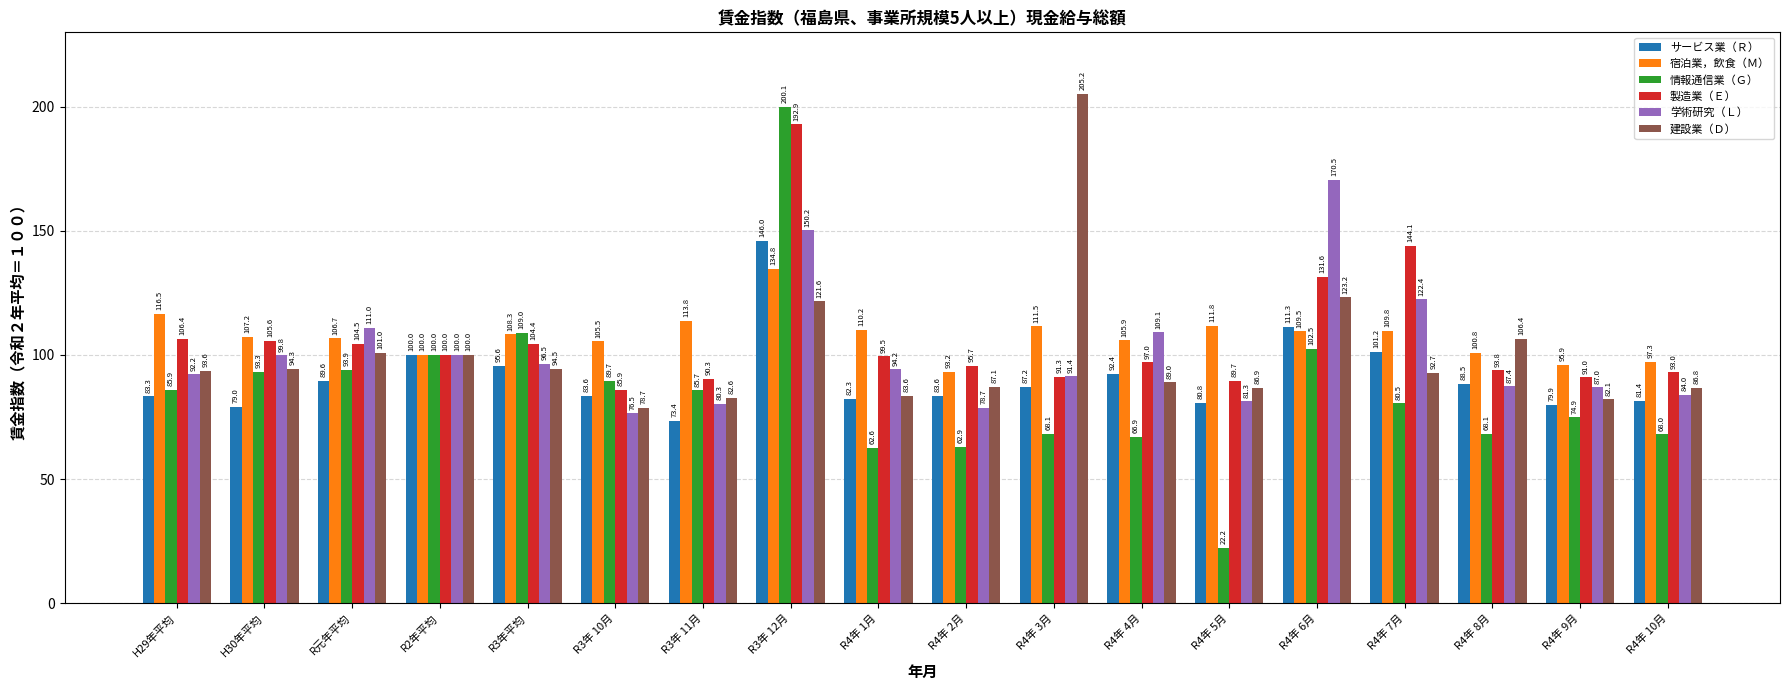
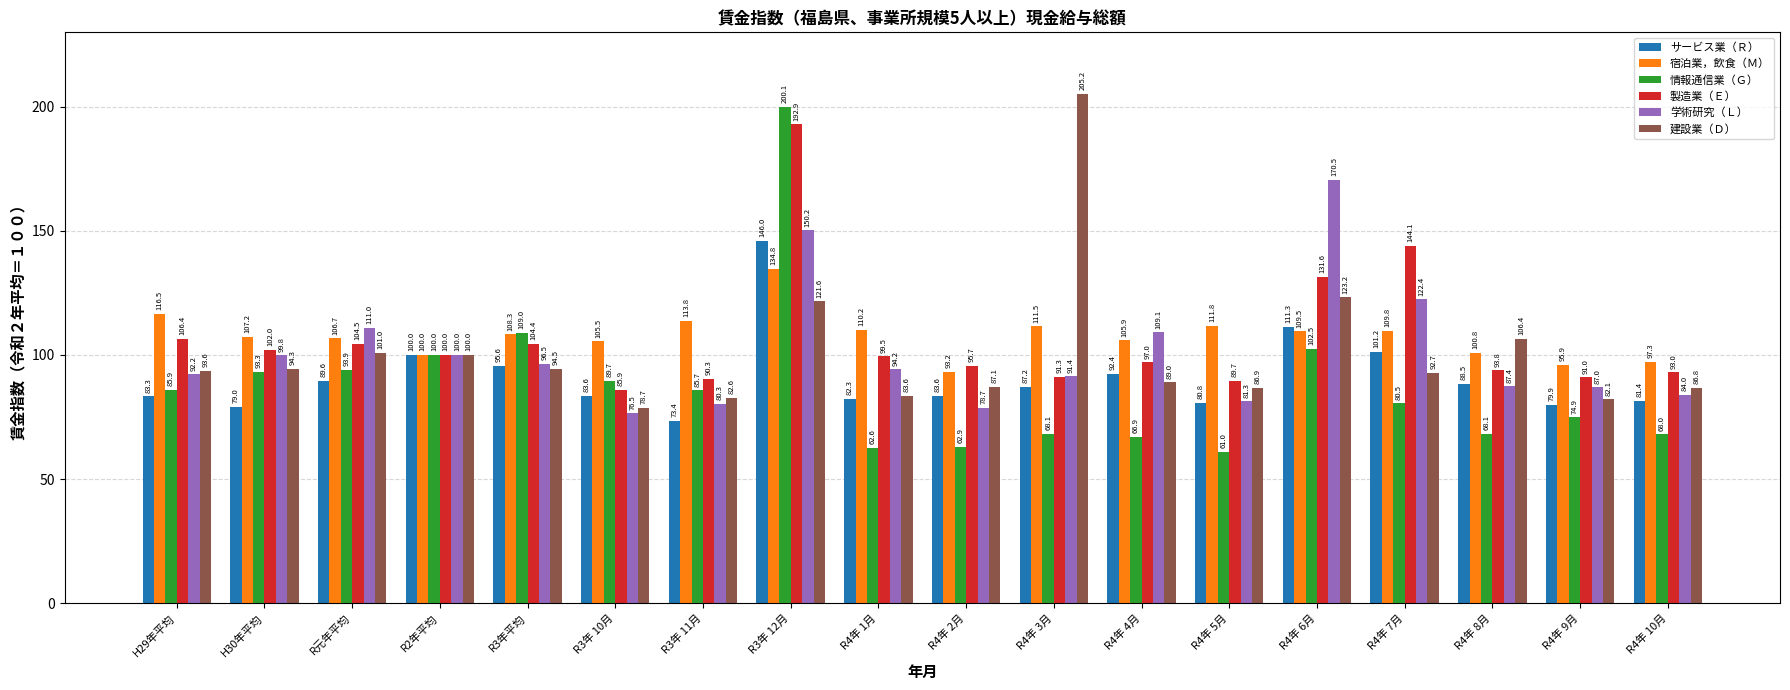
製造業（Ｅ）, H30年平均: 105.6 -> 102.0
情報通信業（Ｇ）, R4年 5月: 22.2 -> 61.0
